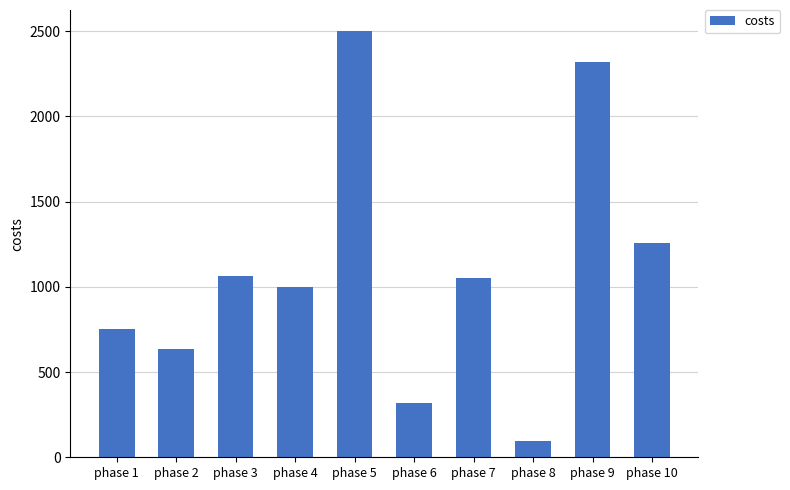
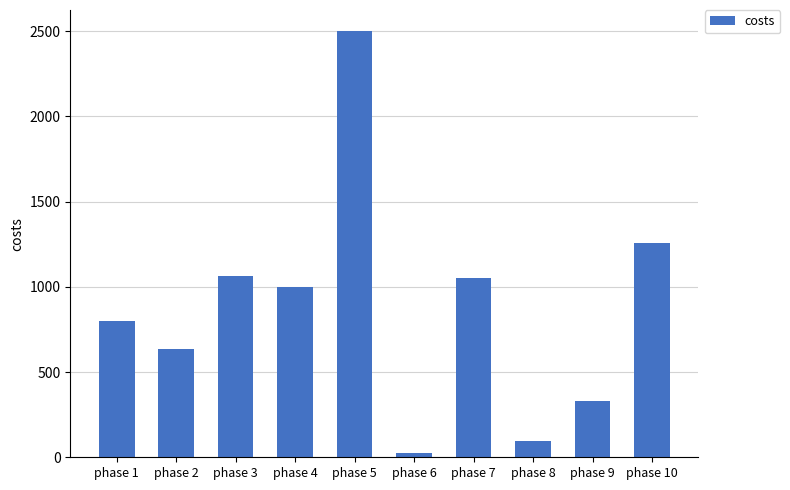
phase 1: 750 -> 800
phase 6: 320 -> 30
phase 9: 2320 -> 330
